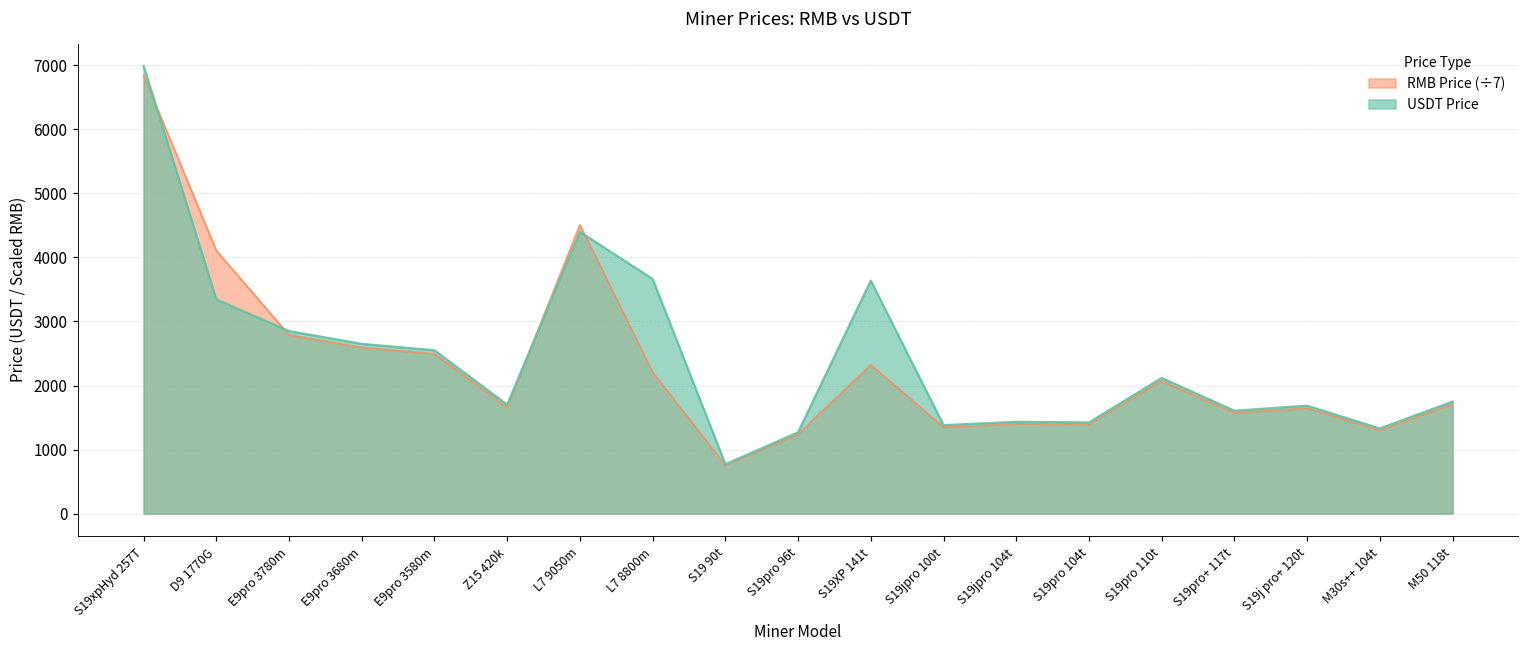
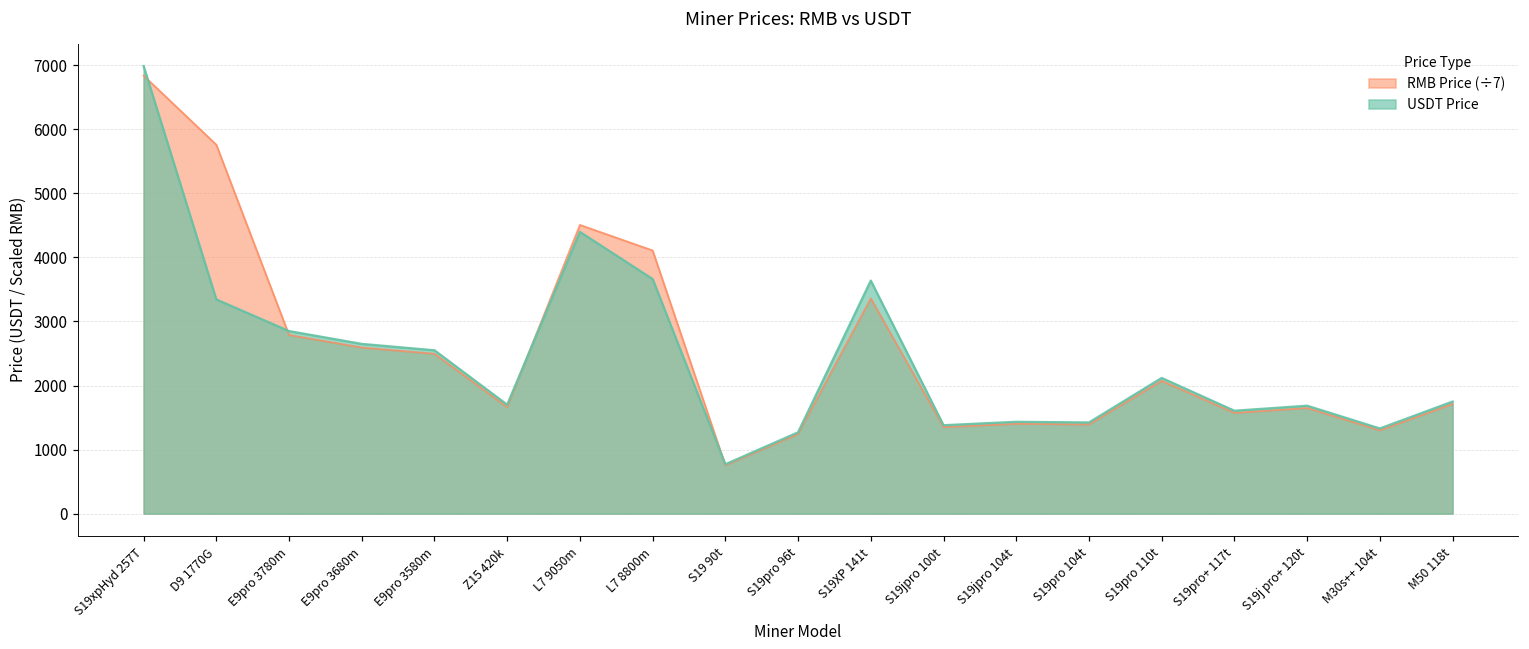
RMB Price (÷7), D9 1770G: 4100 -> 5800
RMB Price (÷7), L7 8800m: 2200 -> 4100
RMB Price (÷7), S19XP 141t: 2300 -> 3400
